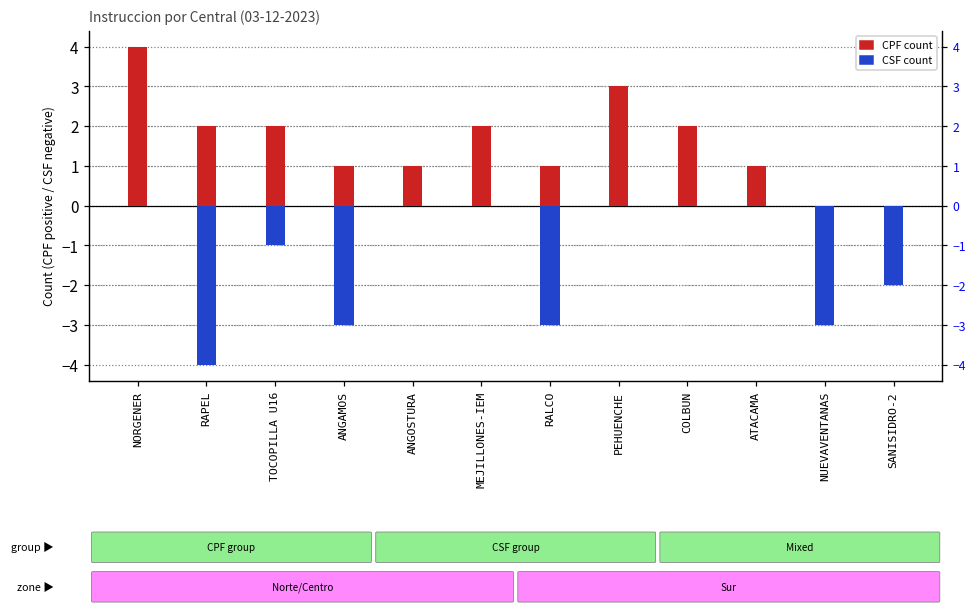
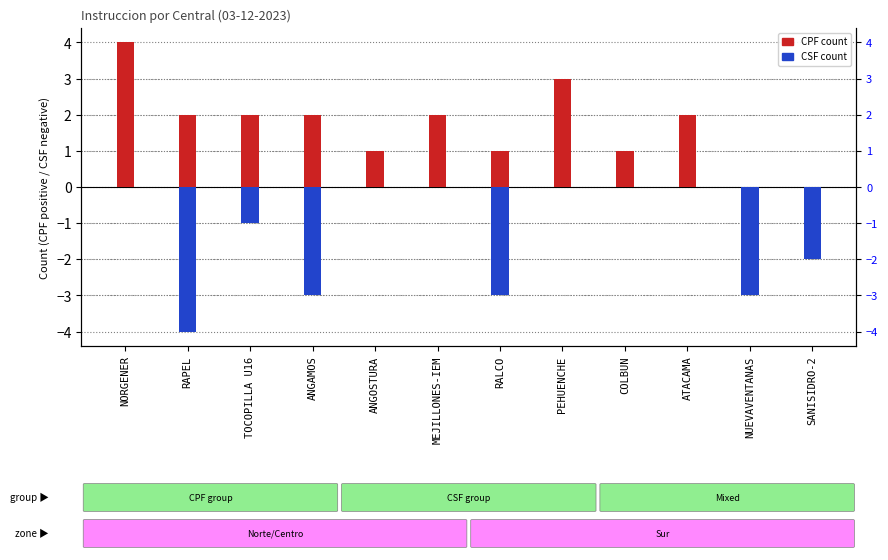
CPF count, ANGAMOS: 1 -> 2
CPF count, COLBUN: 2 -> 1
CPF count, ATACAMA: 1 -> 2
